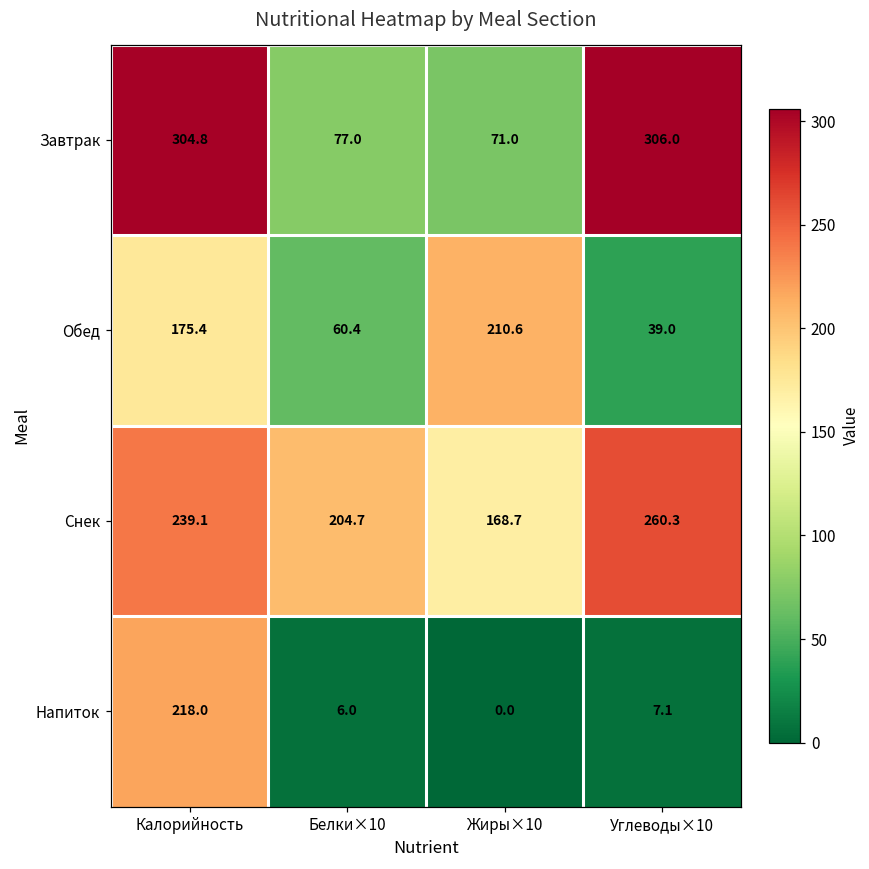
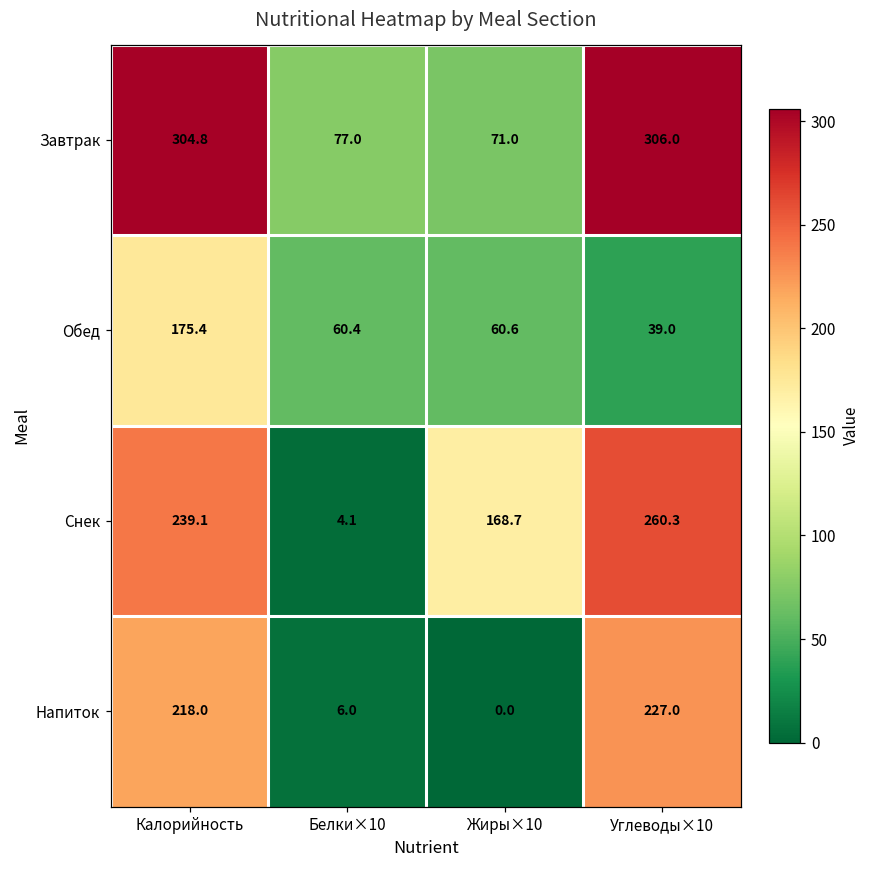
Обед, Жиры×10: 210.6 -> 60.6
Снек, Белки×10: 204.7 -> 4.1
Напиток, Углеводы×10: 7.1 -> 227.0
